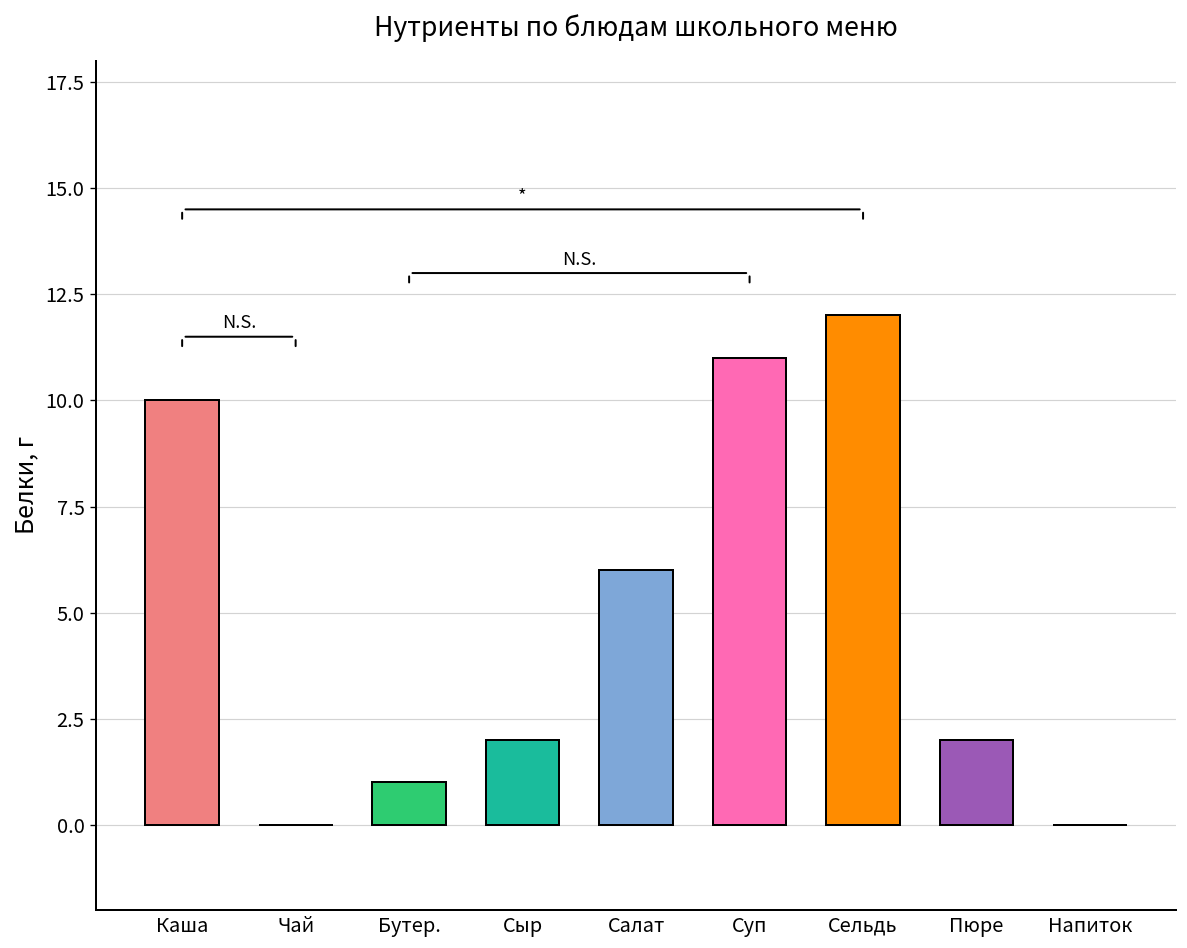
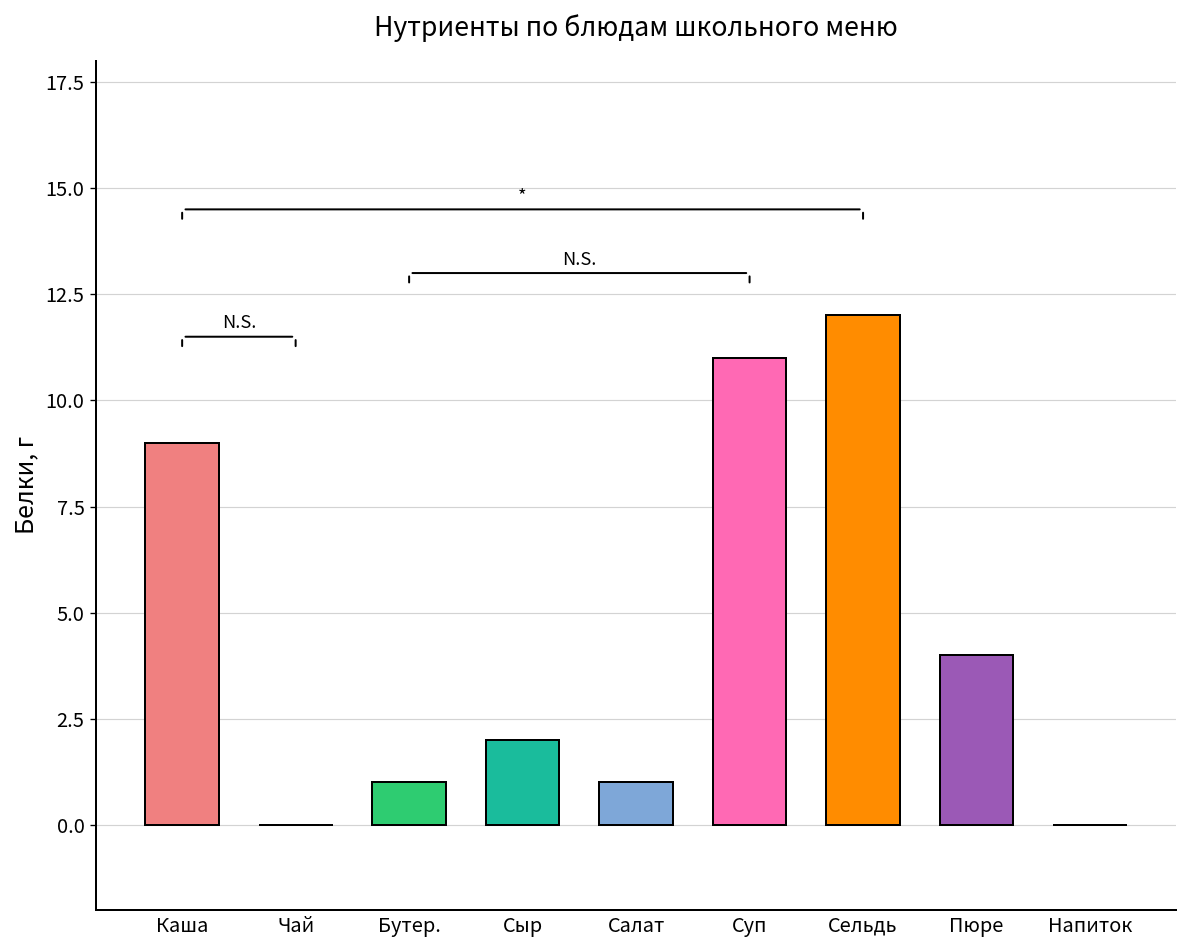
Каша: 10 -> 9
Салат: 6 -> 1
Пюре: 2 -> 4
